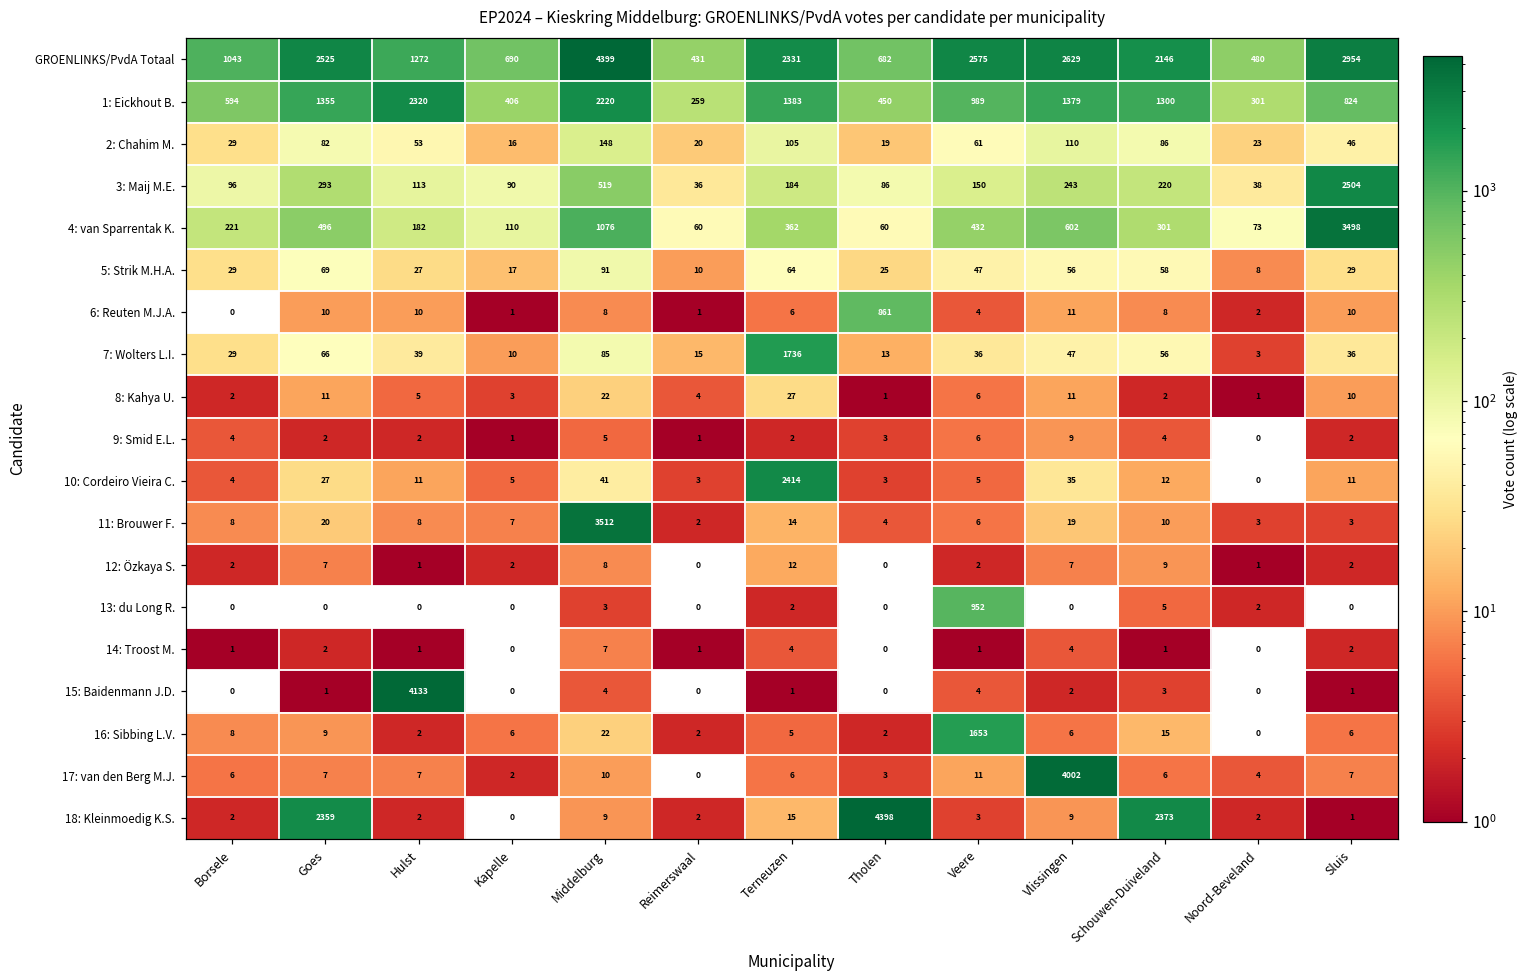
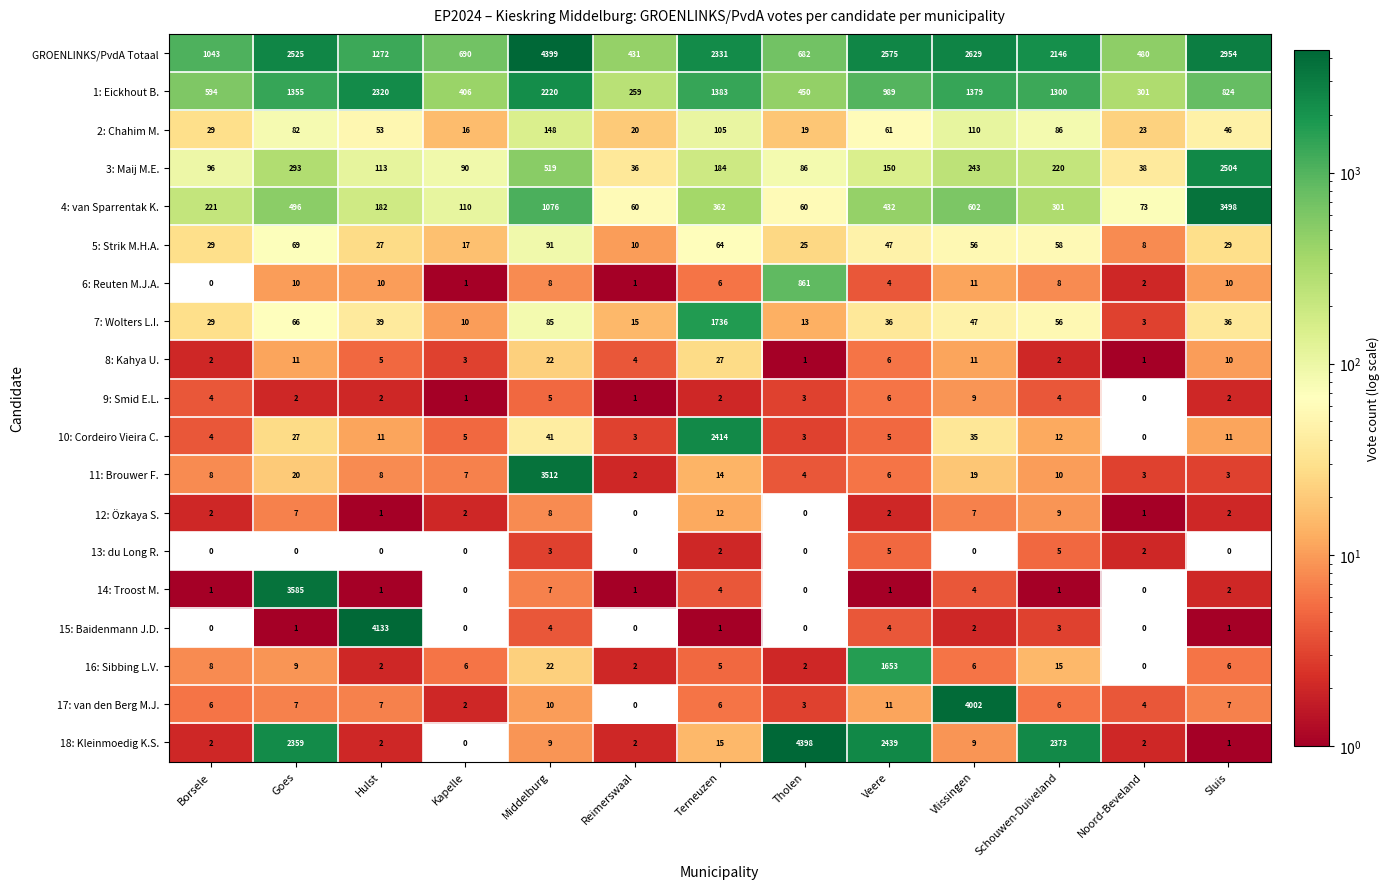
13: du Long R., Veere: 952 -> 5
14: Troost M., Goes: 2 -> 3585
18: Kleinmoedig K.S., Veere: 3 -> 2439
